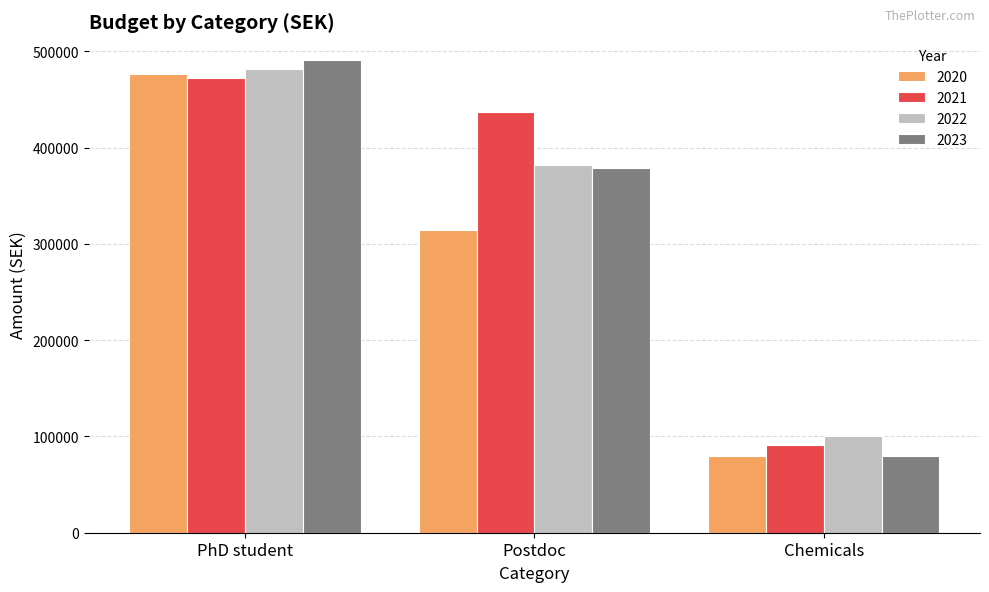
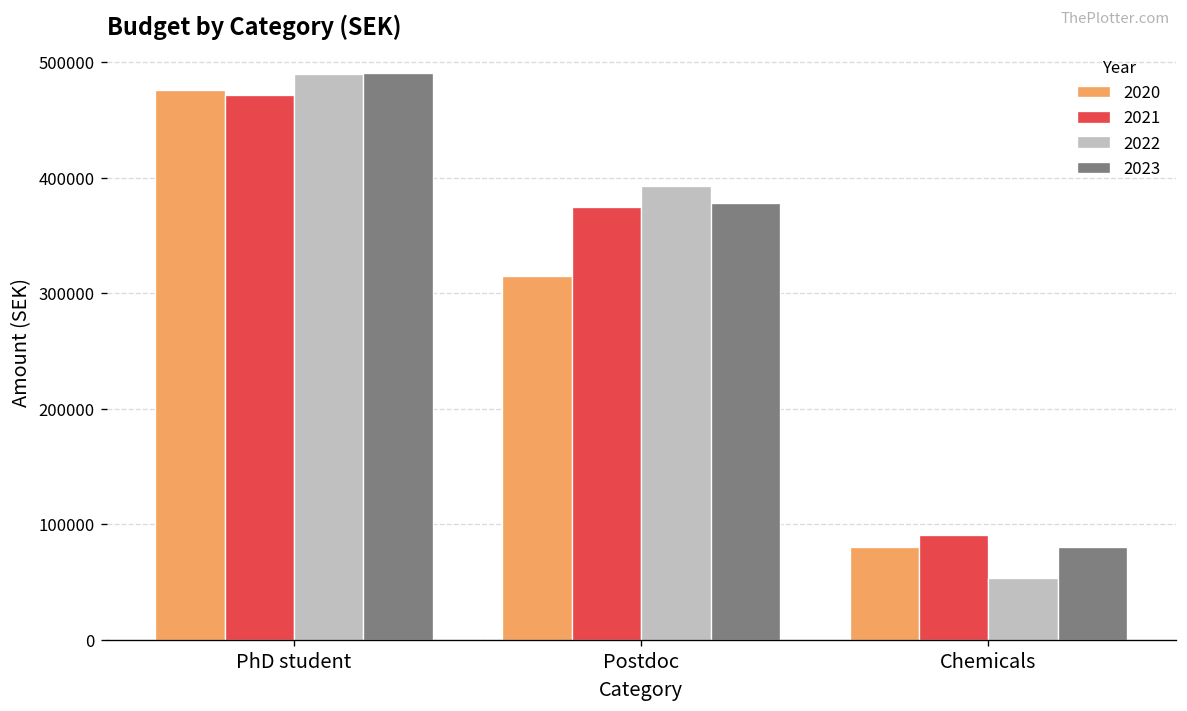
2022, PhD student: 480000 -> 490000
2021, Postdoc: 440000 -> 370000
2022, Postdoc: 380000 -> 390000
2022, Chemicals: 100000 -> 50000
